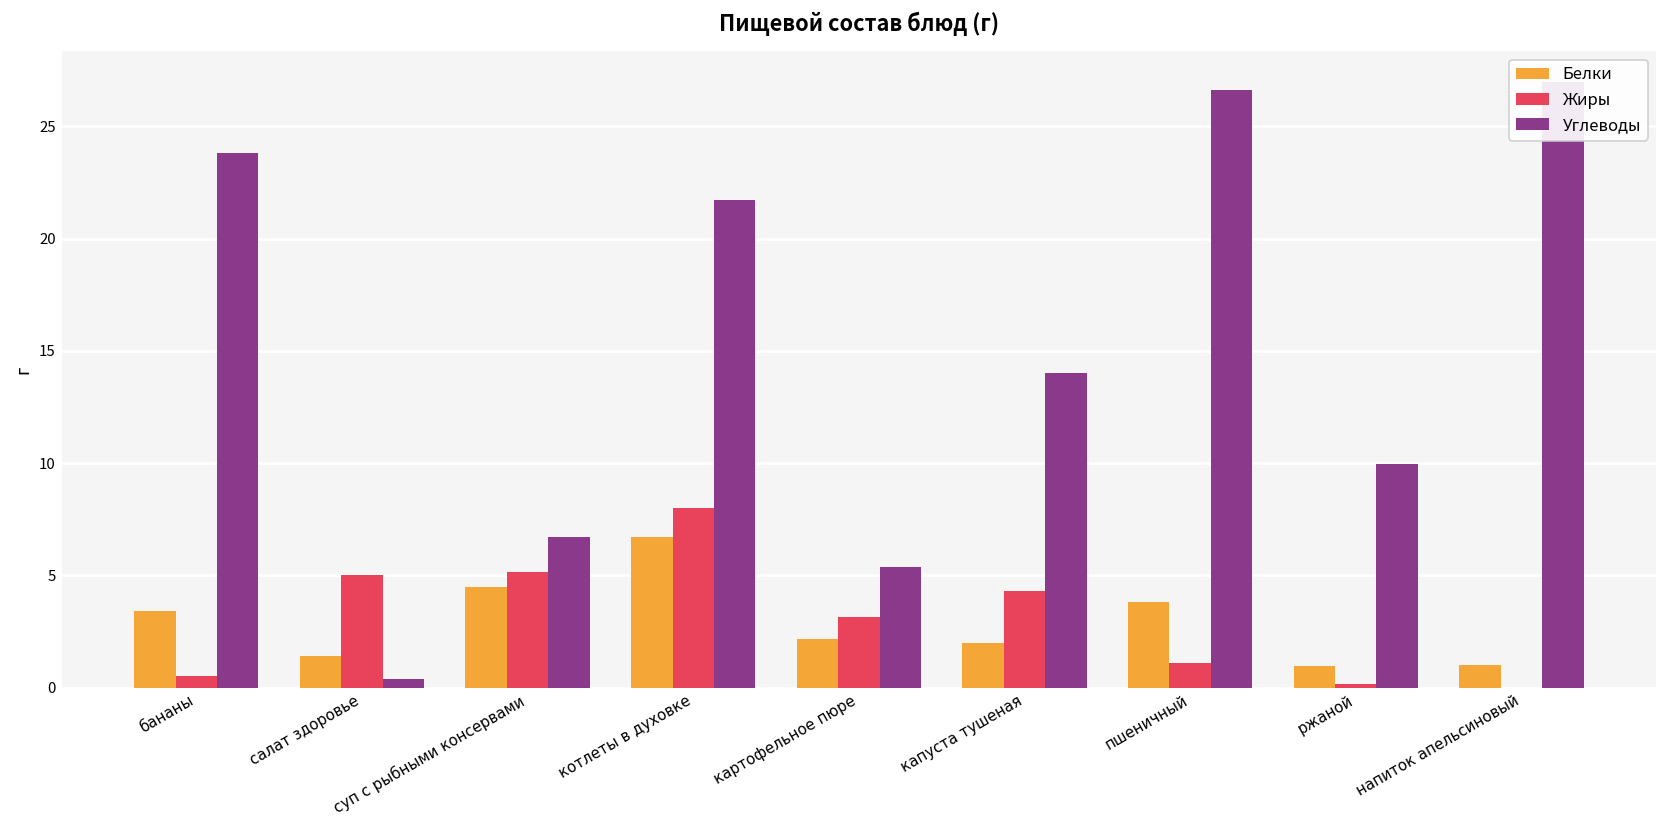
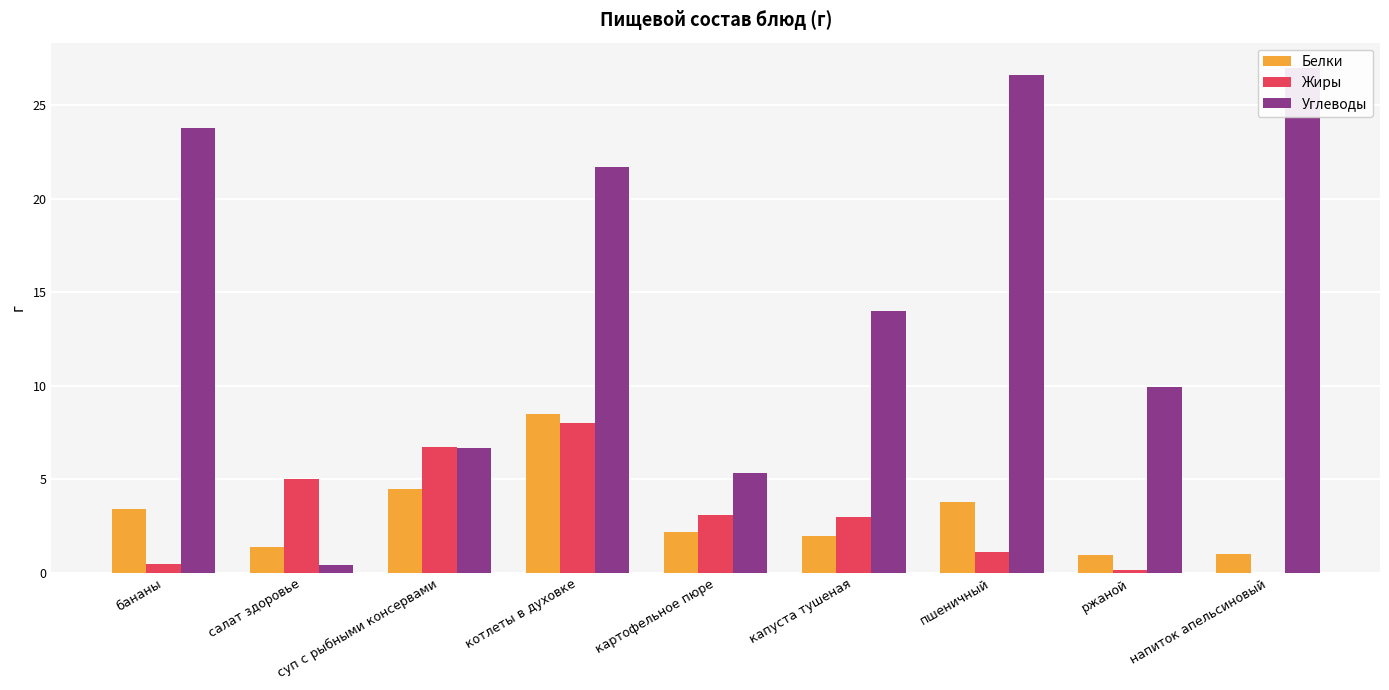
Жиры, суп с рыбными консервами: 5.1 -> 6.7
Белки, котлеты в духовке: 6.7 -> 8.5
Жиры, капуста тушеная: 4.3 -> 3.0
